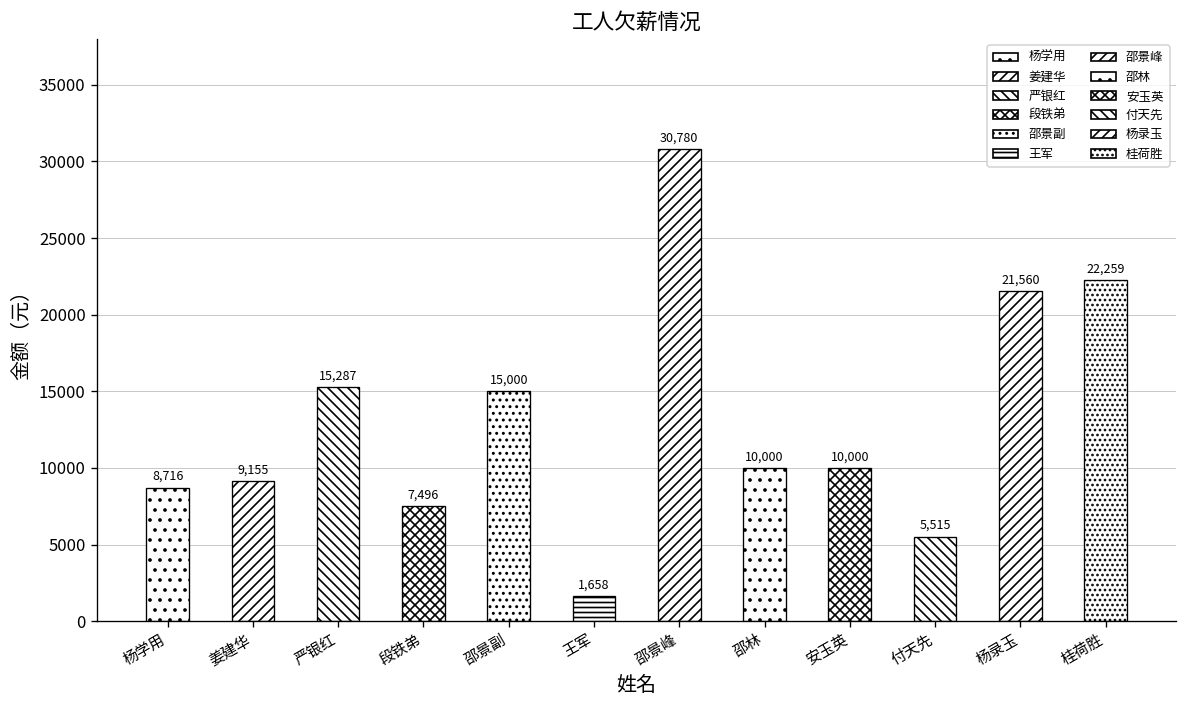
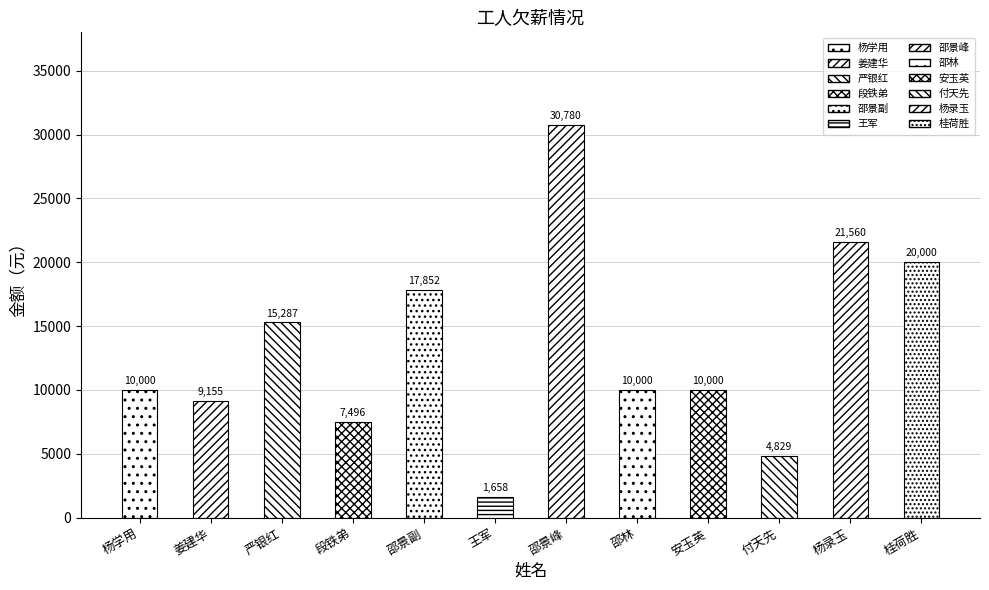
杨学用: 8,716 -> 10,000
邵景副: 15,000 -> 17,852
付天先: 5,515 -> 4,829
桂荷胜: 22,259 -> 20,000
